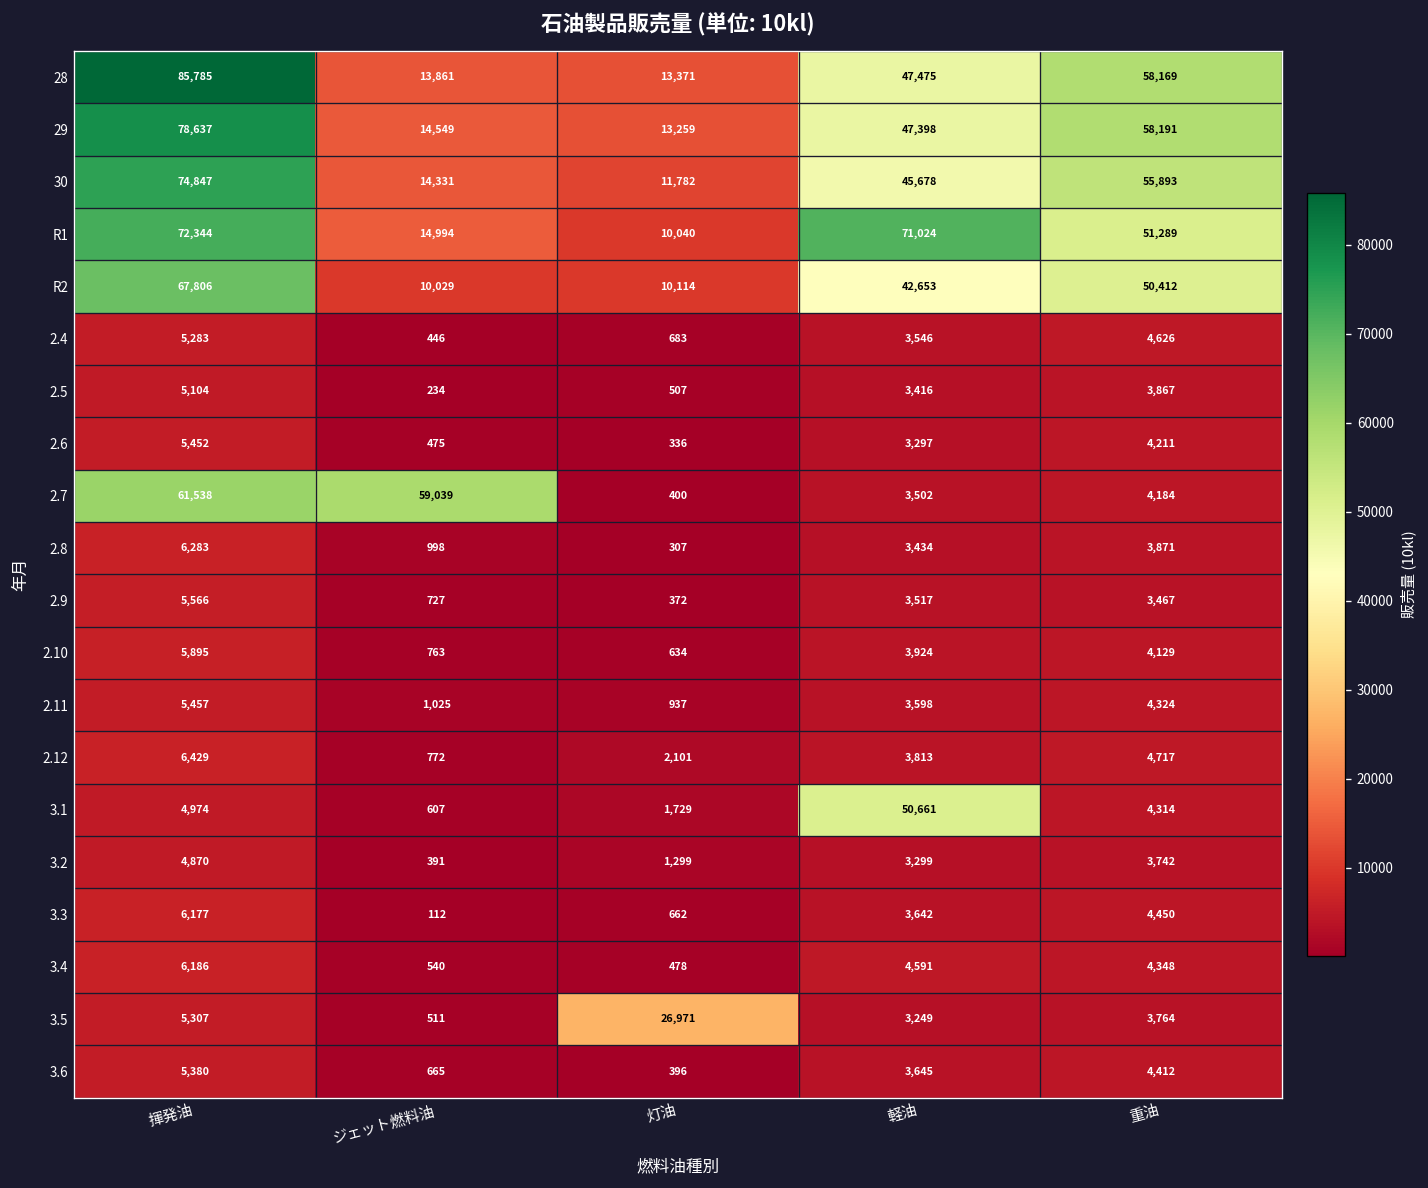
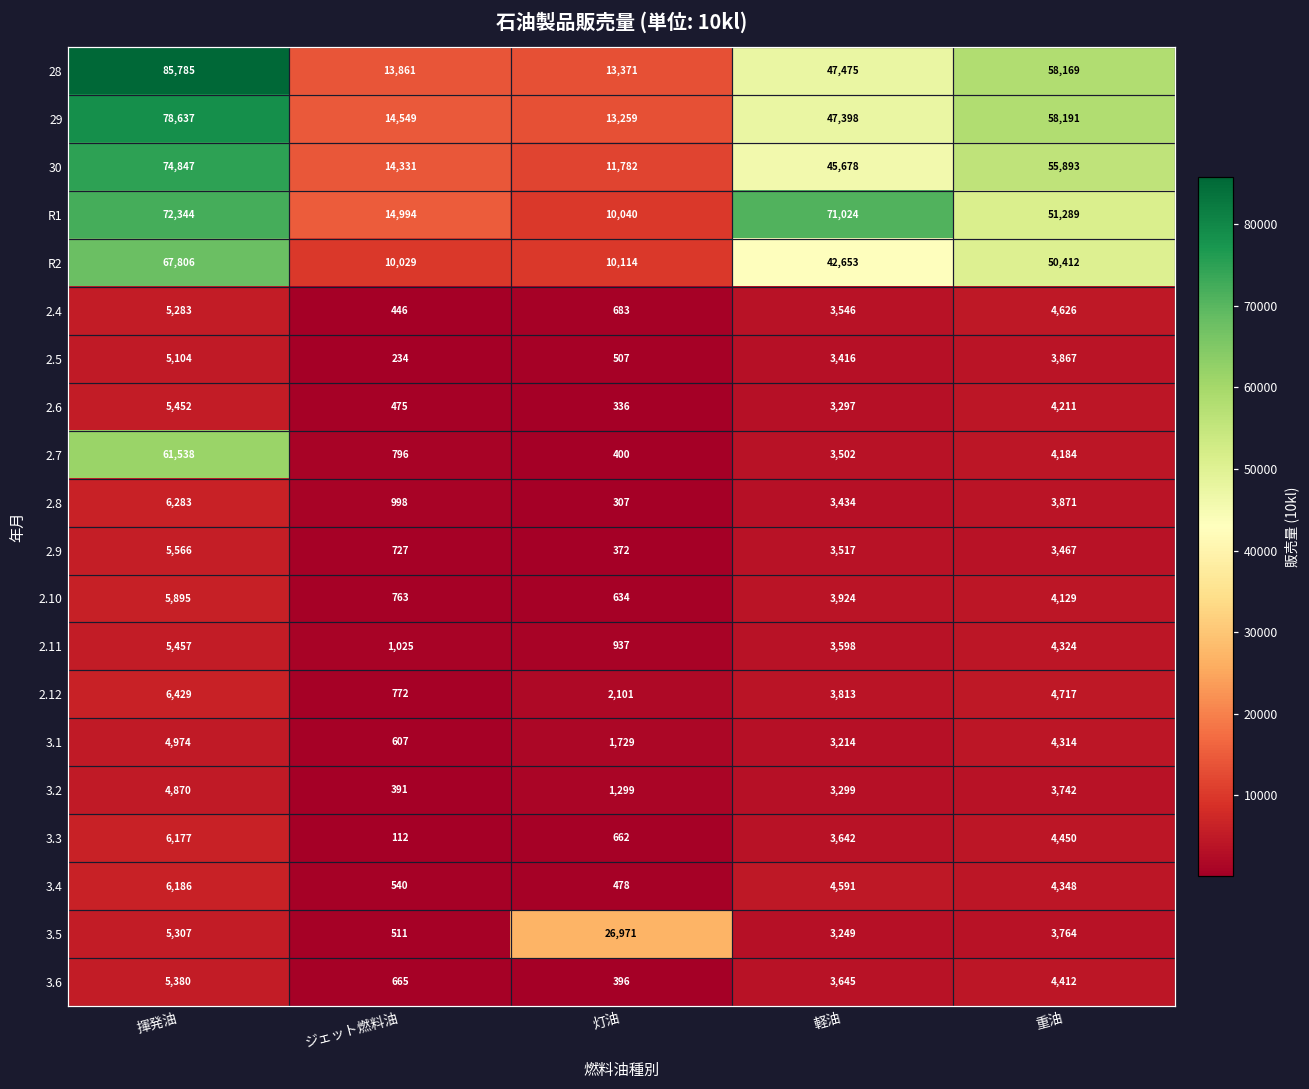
2.7, ジェット燃料油: 59,039 -> 796
3.1, 軽油: 50,661 -> 3,214
